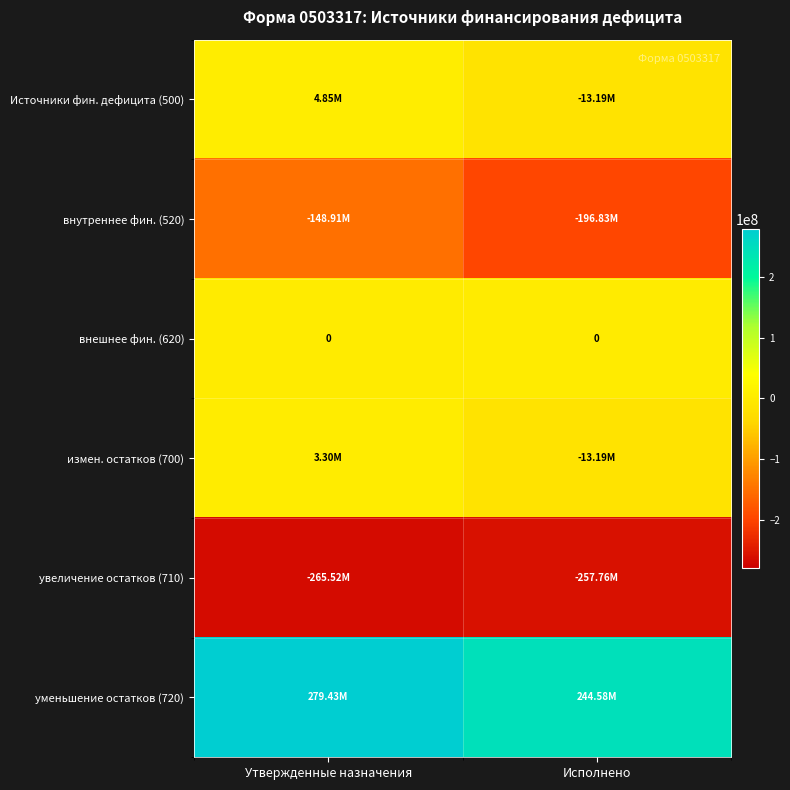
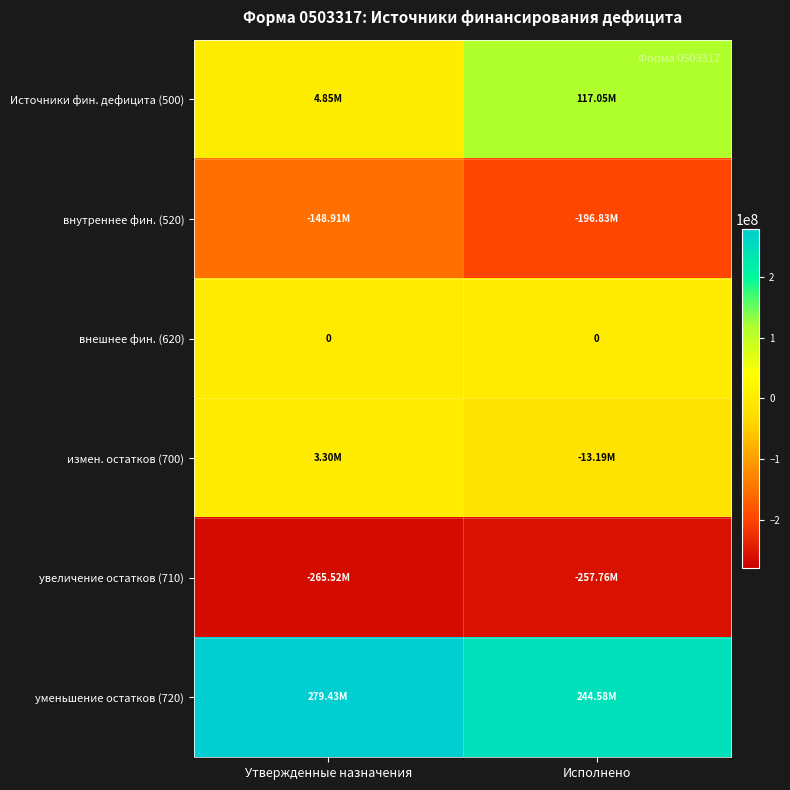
Источники фин. дефицита (500), Исполнено: -13.19M -> 117.05M
